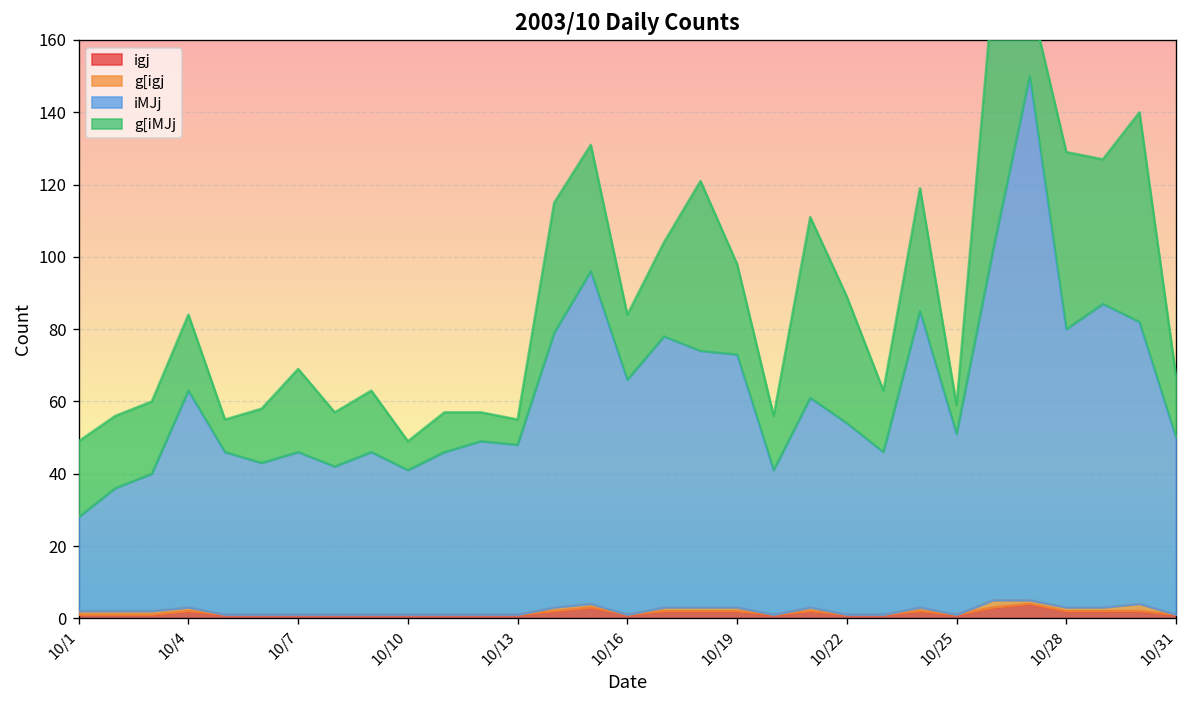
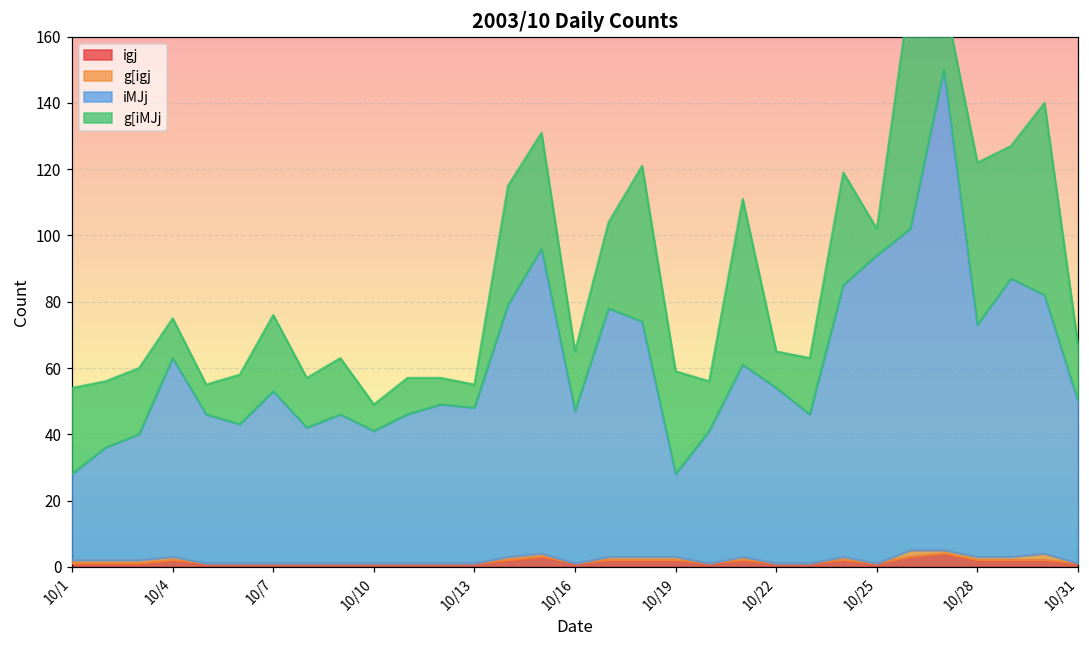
g[iMJj, 10/1: 21 -> 26
g[iMJj, 10/4: 21 -> 12
iMJj, 10/7: 45 -> 52
iMJj, 10/16: 65 -> 46
iMJj, 10/19: 70 -> 25
g[iMJj, 10/19: 25 -> 31
g[iMJj, 10/22: 35 -> 11
iMJj, 10/25: 50 -> 93
iMJj, 10/28: 77 -> 70
